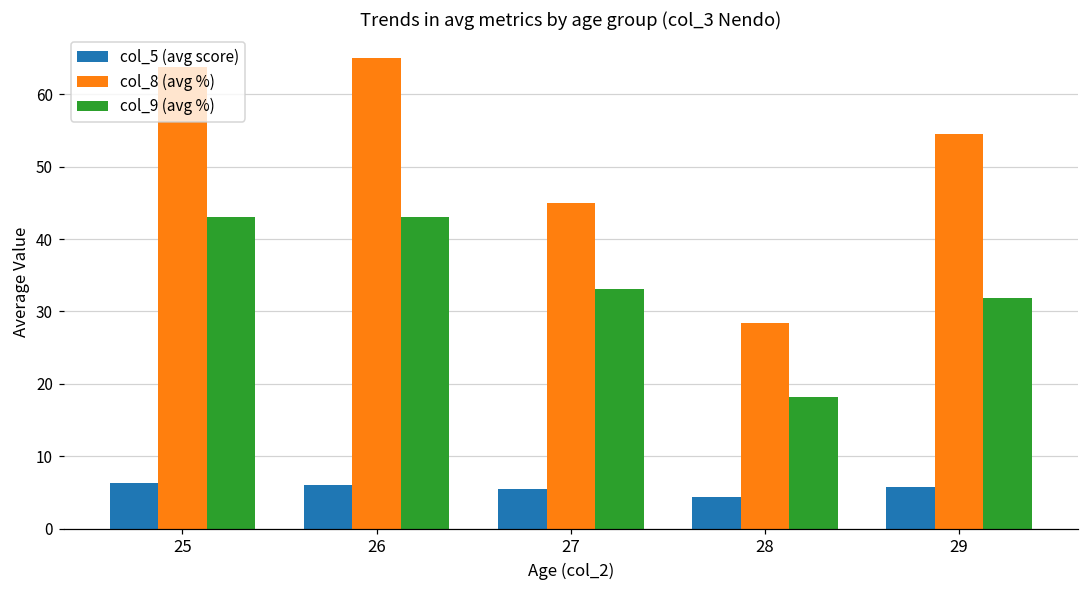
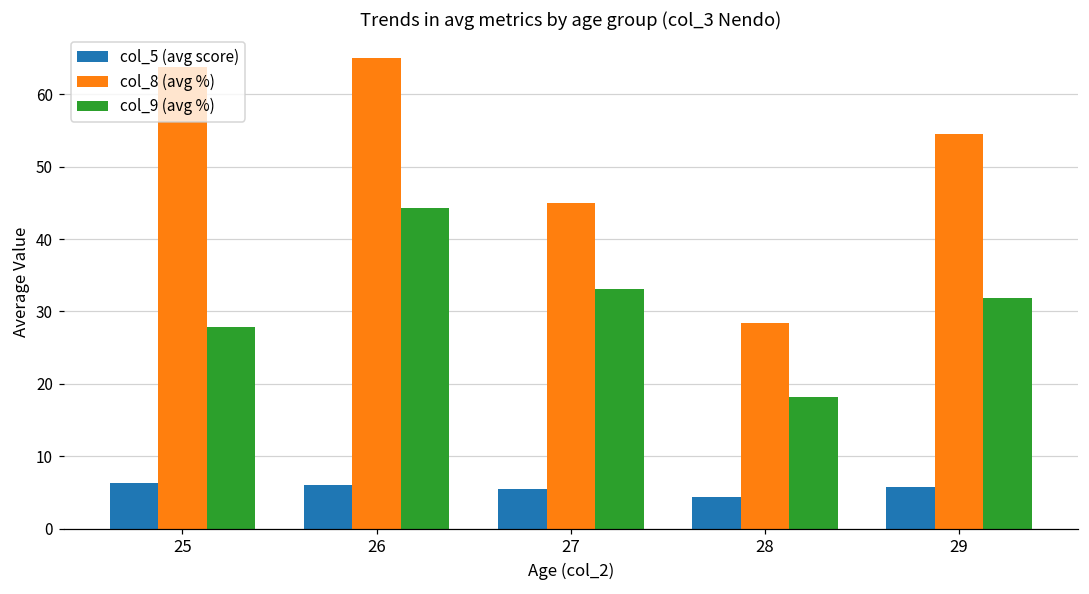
col_9 (avg %), 25: 43 -> 28
col_9 (avg %), 26: 43 -> 44
